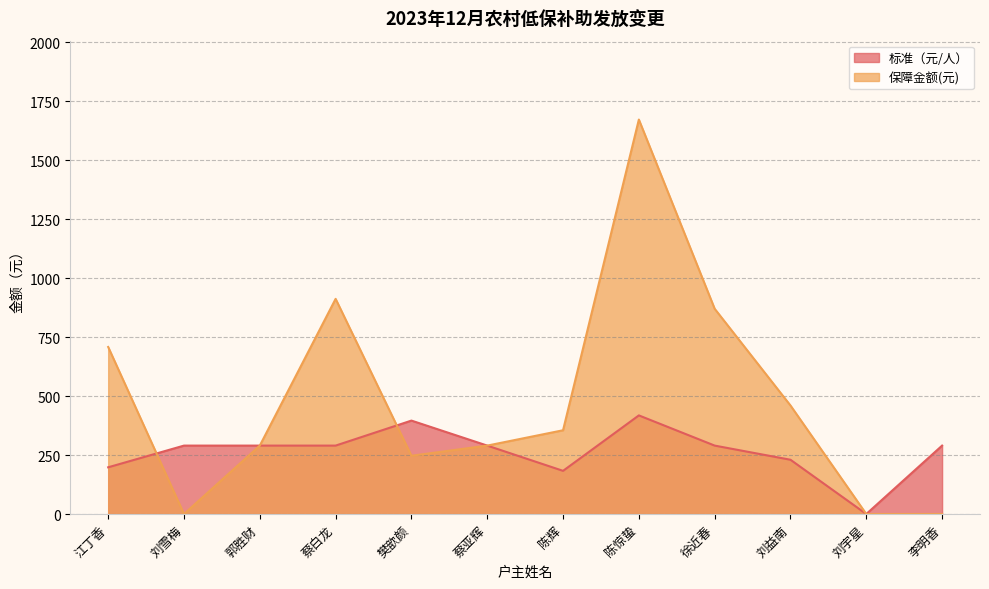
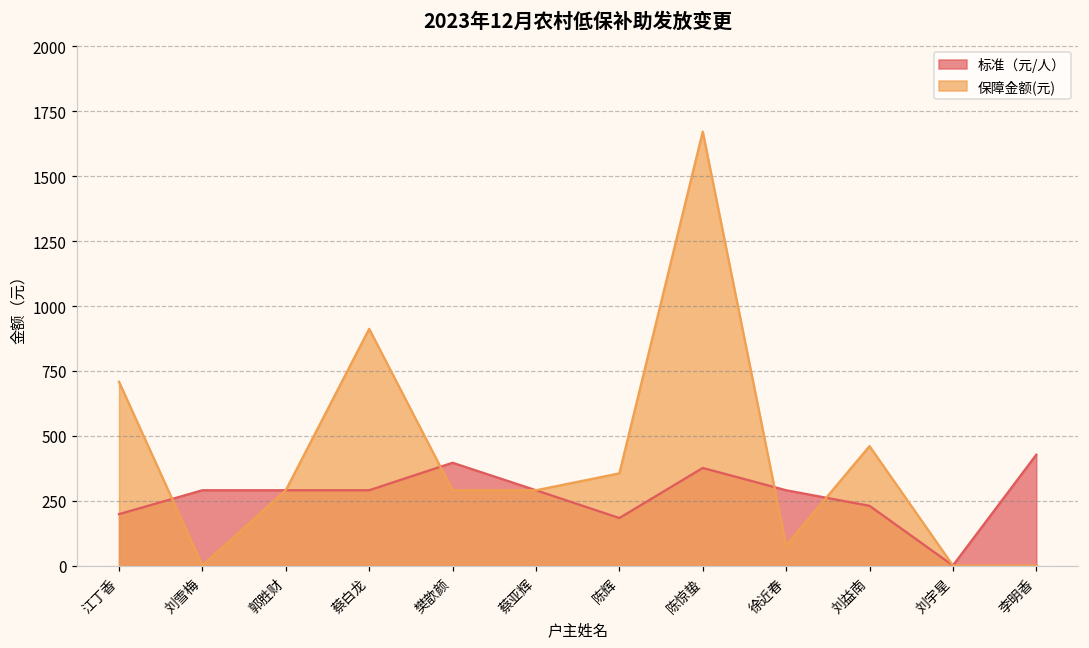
保障金额(元), 樊歆颜: 250 -> 290
标准（元/人）, 陈惊蛰: 420 -> 380
保障金额(元), 徐近春: 870 -> 80
标准（元/人）, 李明香: 290 -> 430
